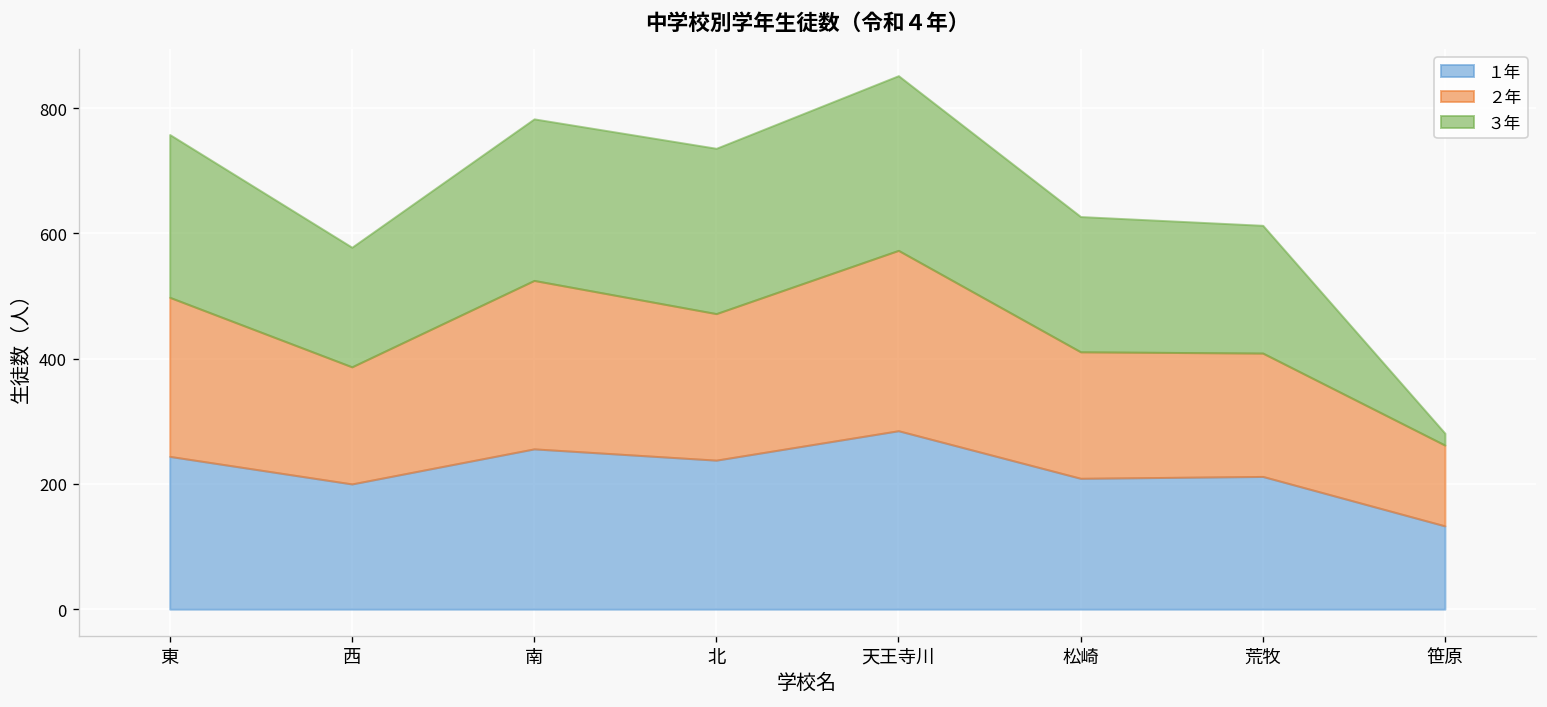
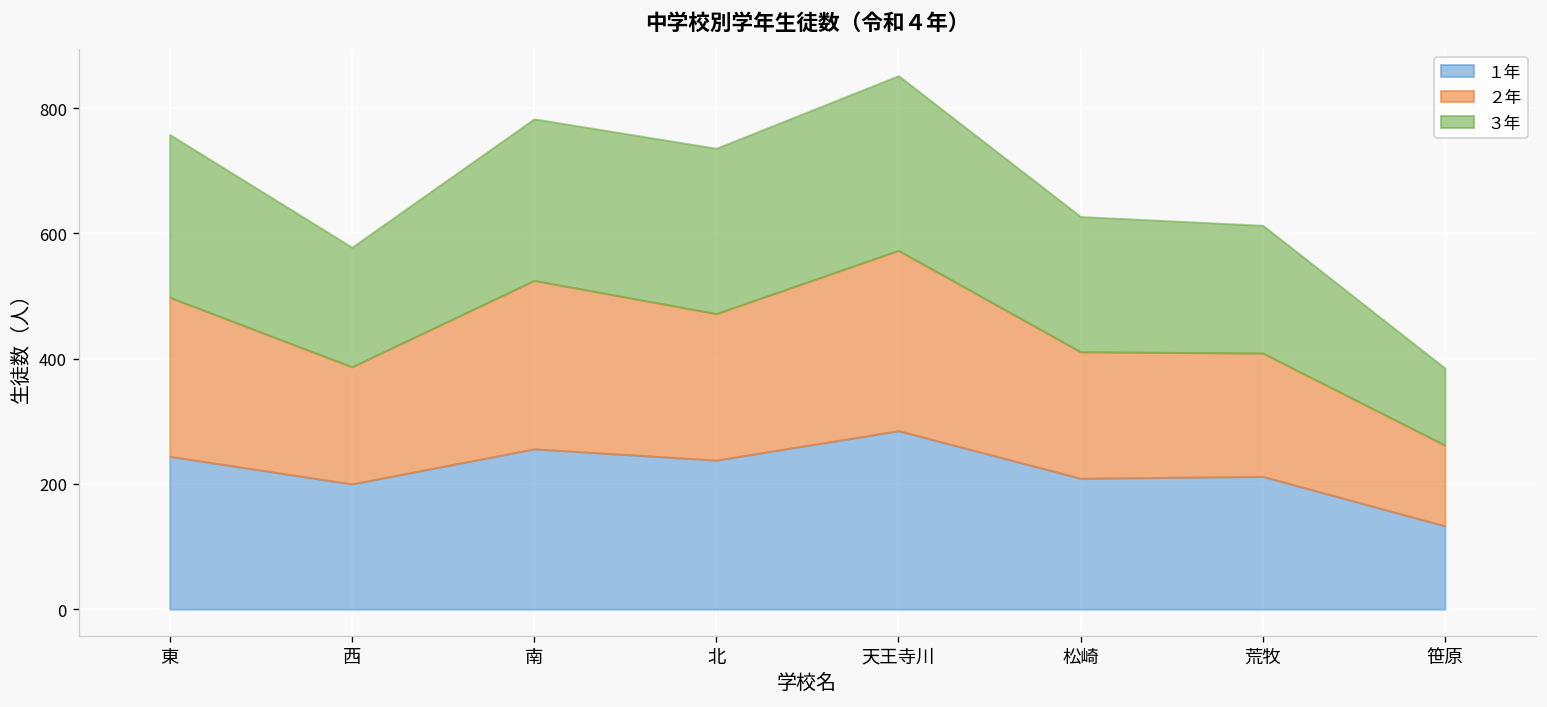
３年, 笹原: 20 -> 120
